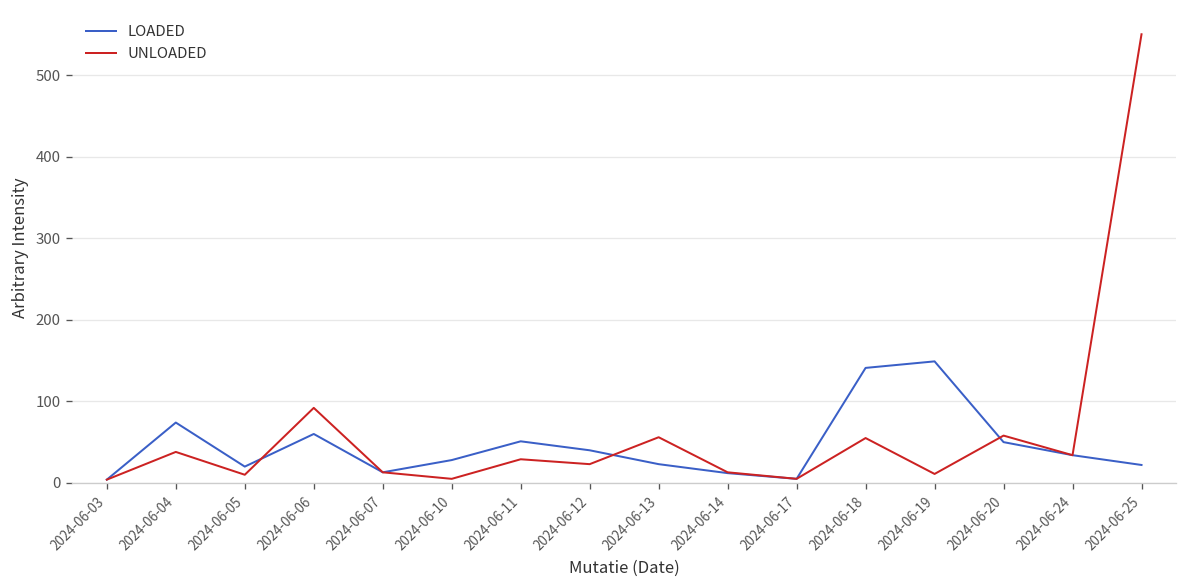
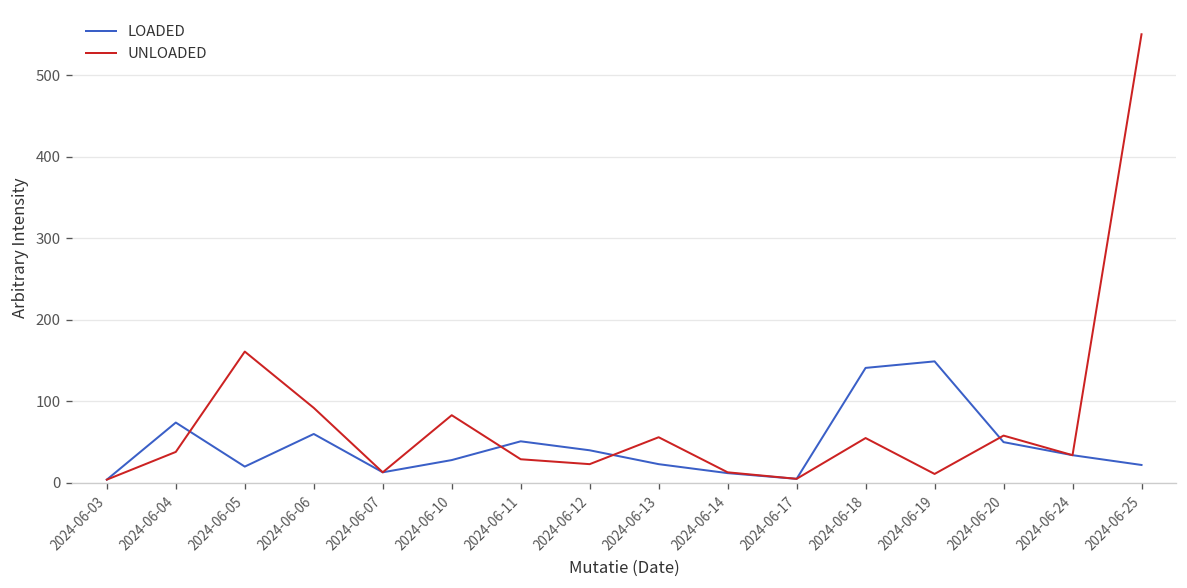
UNLOADED, 2024-06-05: 10 -> 160
UNLOADED, 2024-06-10: 10 -> 80
